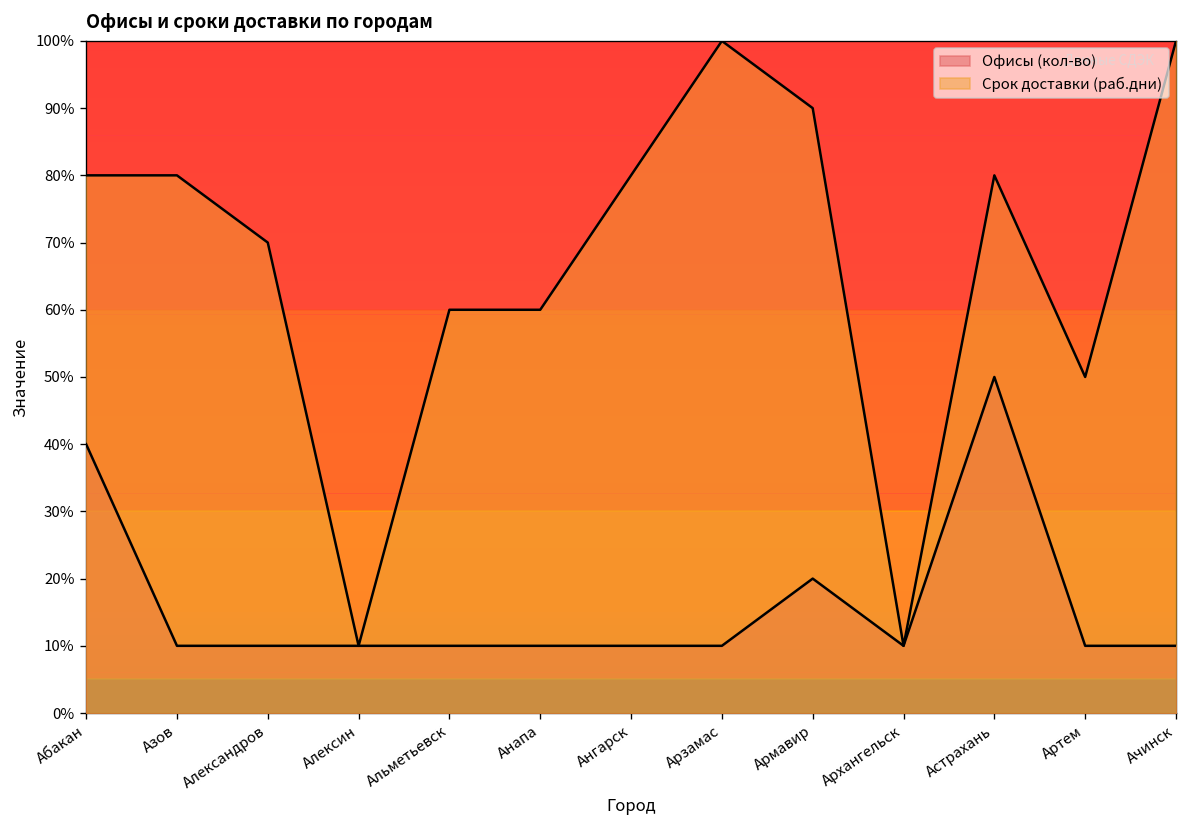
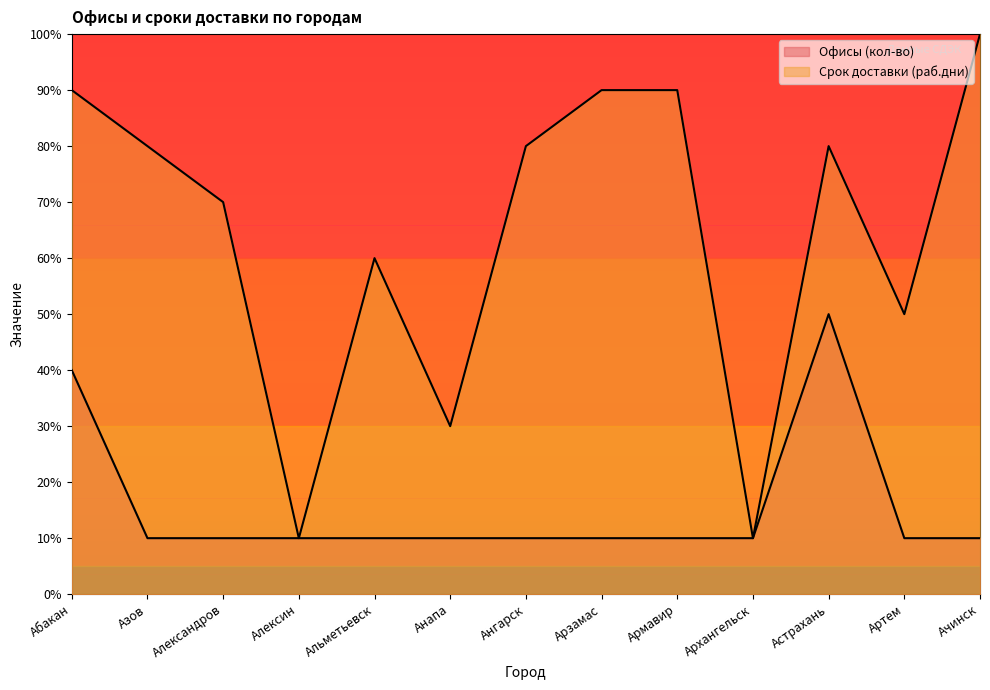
Срок доставки (раб.дни), Абакан: 80% -> 90%
Срок доставки (раб.дни), Анапа: 60% -> 30%
Срок доставки (раб.дни), Арзамас: 100% -> 90%
Офисы (кол-во), Армавир: 20% -> 10%
